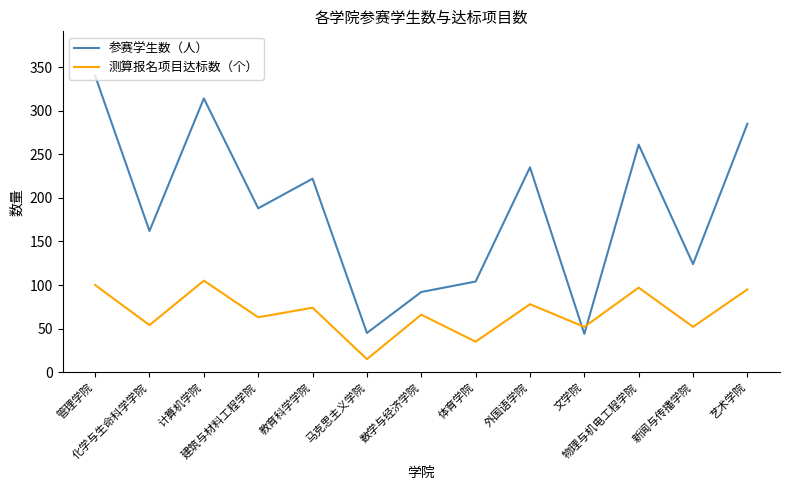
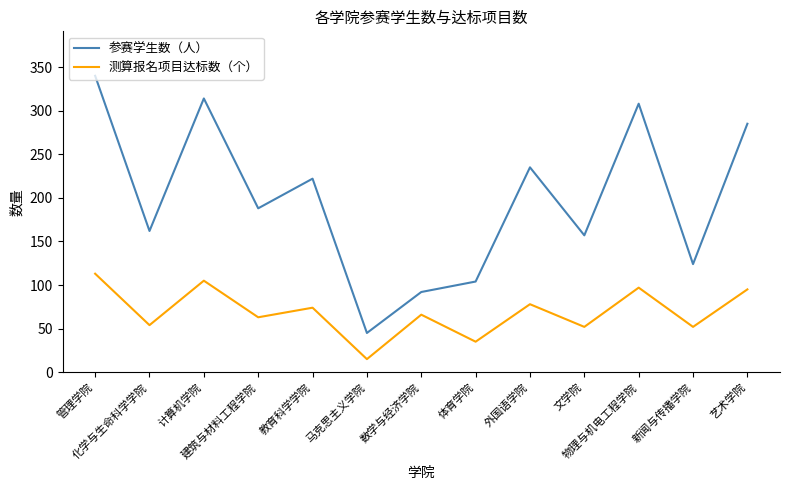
测算报名项目达标数（个）, 管理学院: 100 -> 110
参赛学生数（人）, 文学院: 40 -> 160
参赛学生数（人）, 物理与机电工程学院: 260 -> 310
